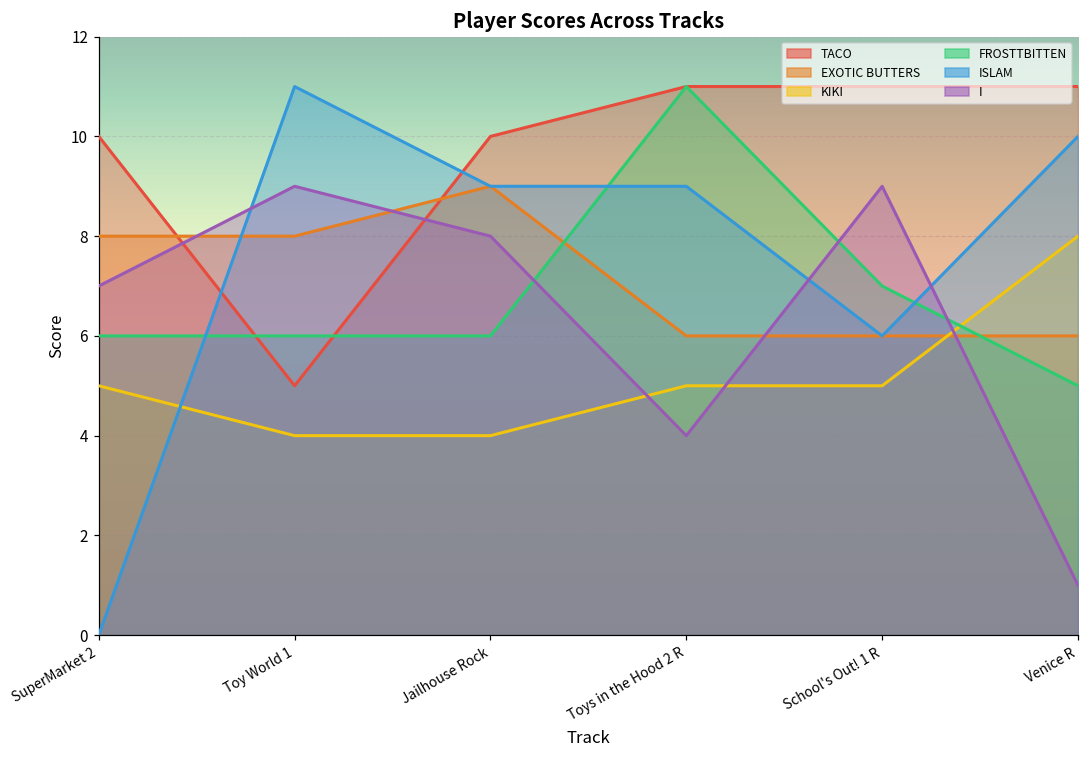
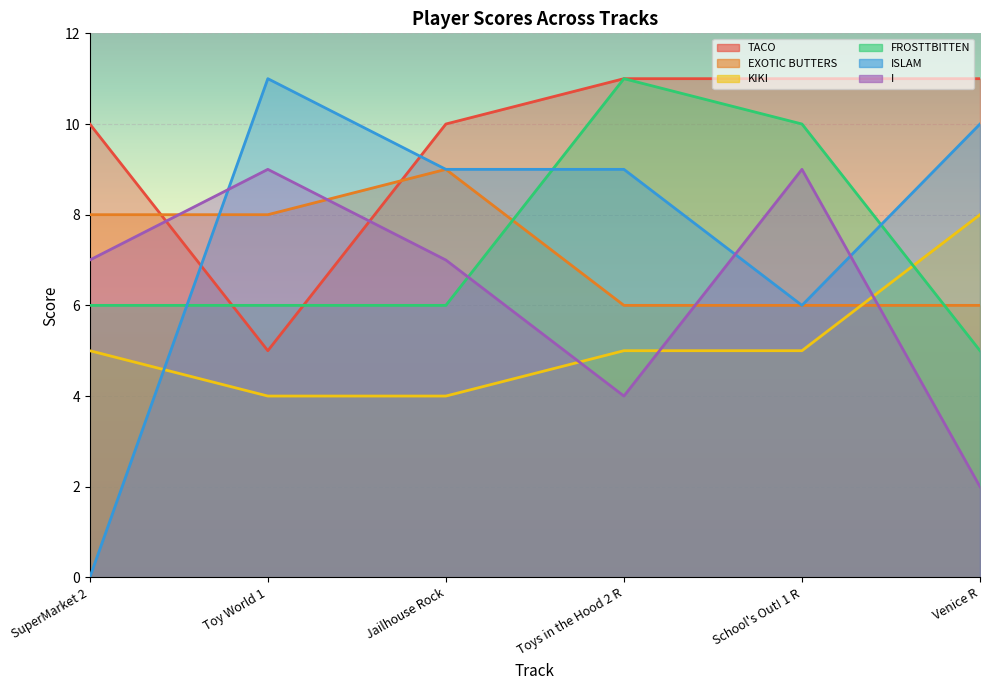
I, Jailhouse Rock: 8 -> 7
FROSTTBITTEN, School's Out! 1 R: 7 -> 10
I, Venice R: 1 -> 2
